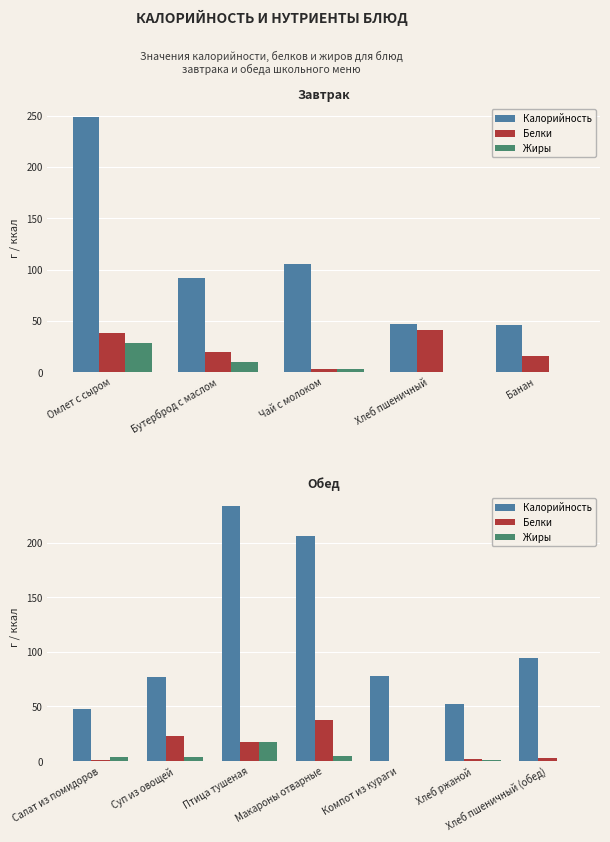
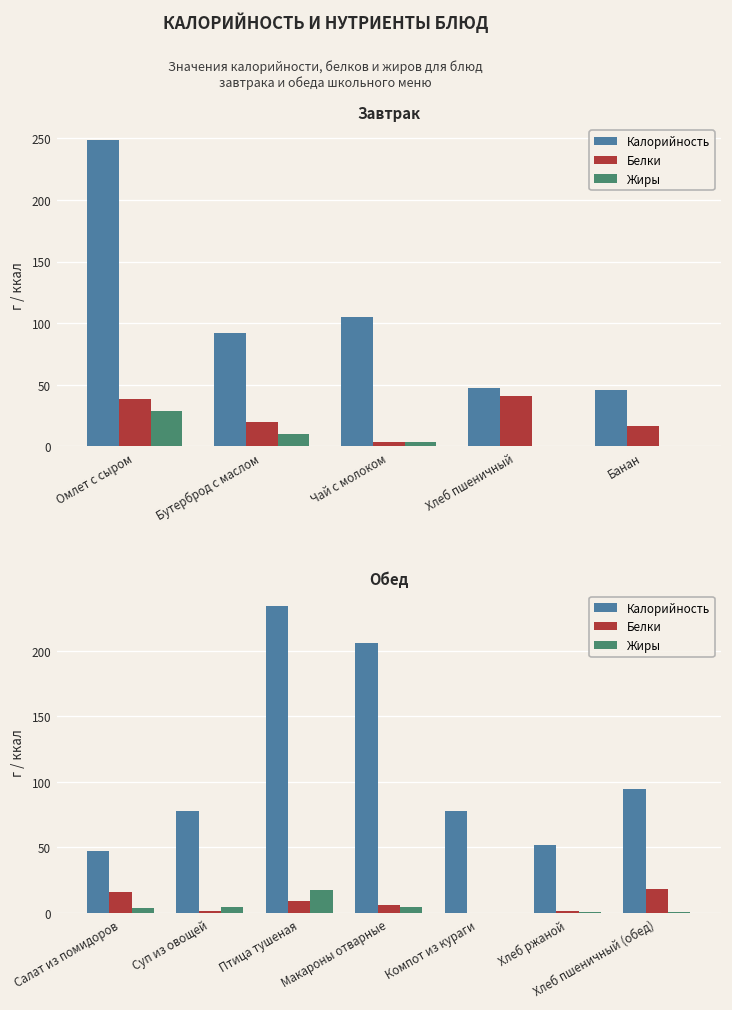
Обед, Белки, Салат из помидоров: 1 -> 16
Обед, Белки, Суп из овощей: 23 -> 2
Обед, Белки, Птица тушеная: 17 -> 9
Обед, Белки, Макароны отварные: 38 -> 6
Обед, Белки, Хлеб пшеничный (обед): 3 -> 18
